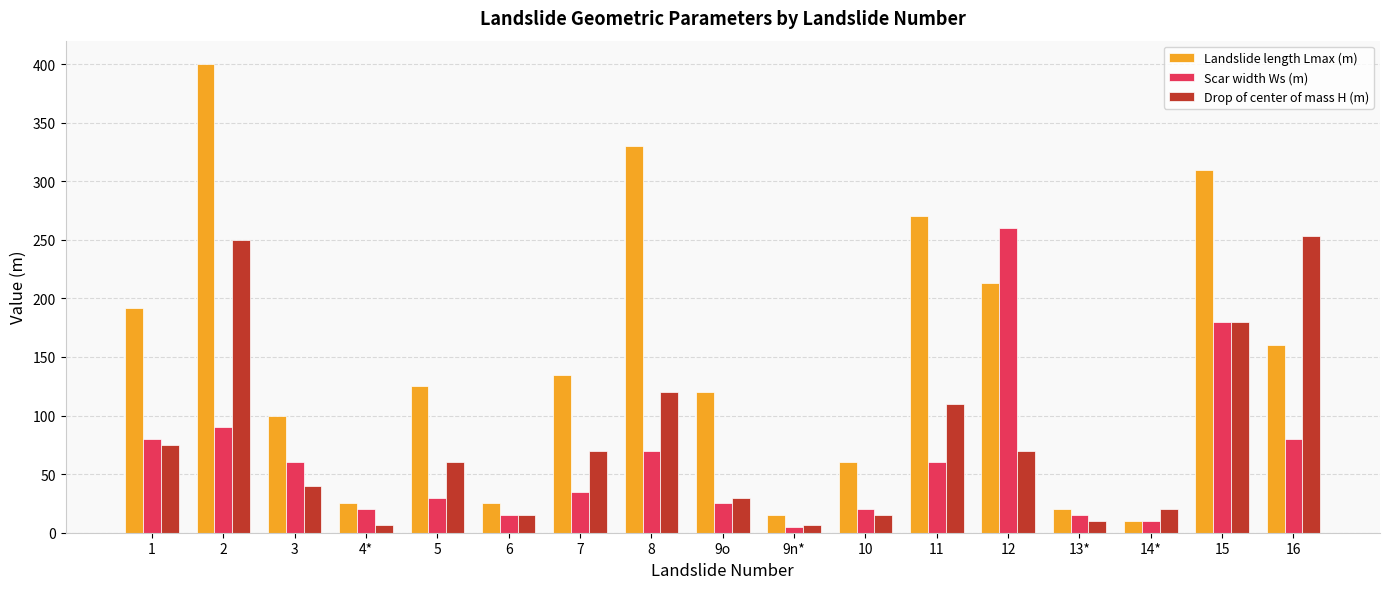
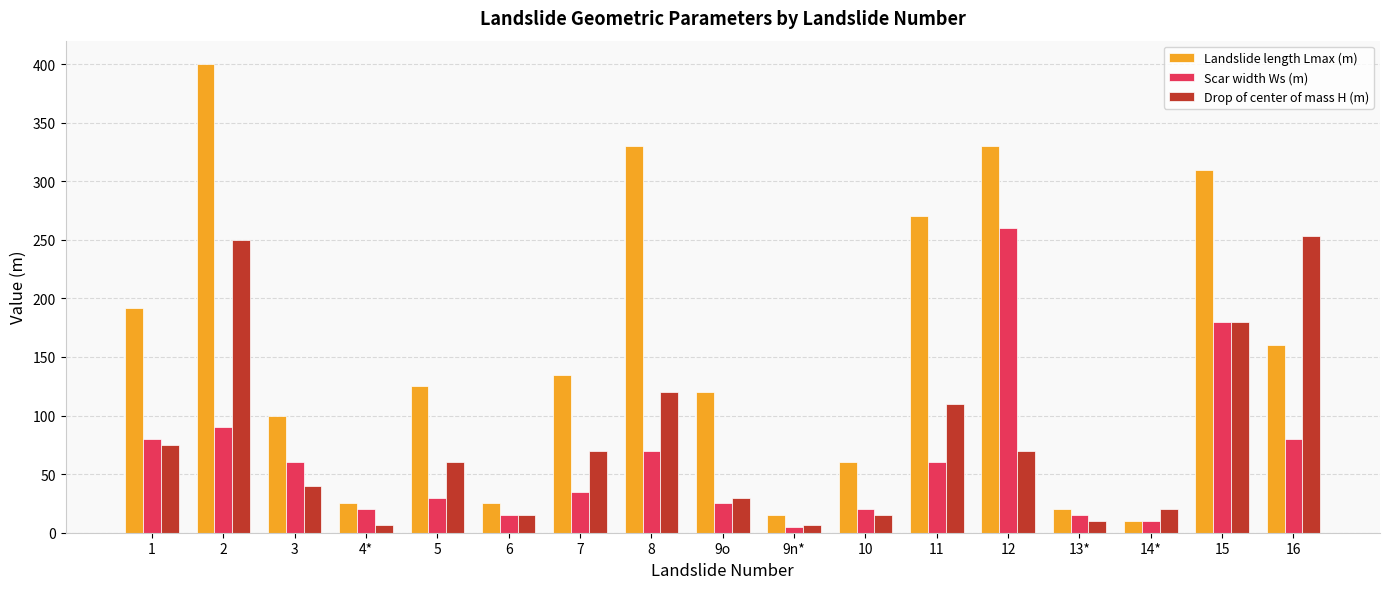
Landslide length Lmax (m), 12: 213 -> 330
